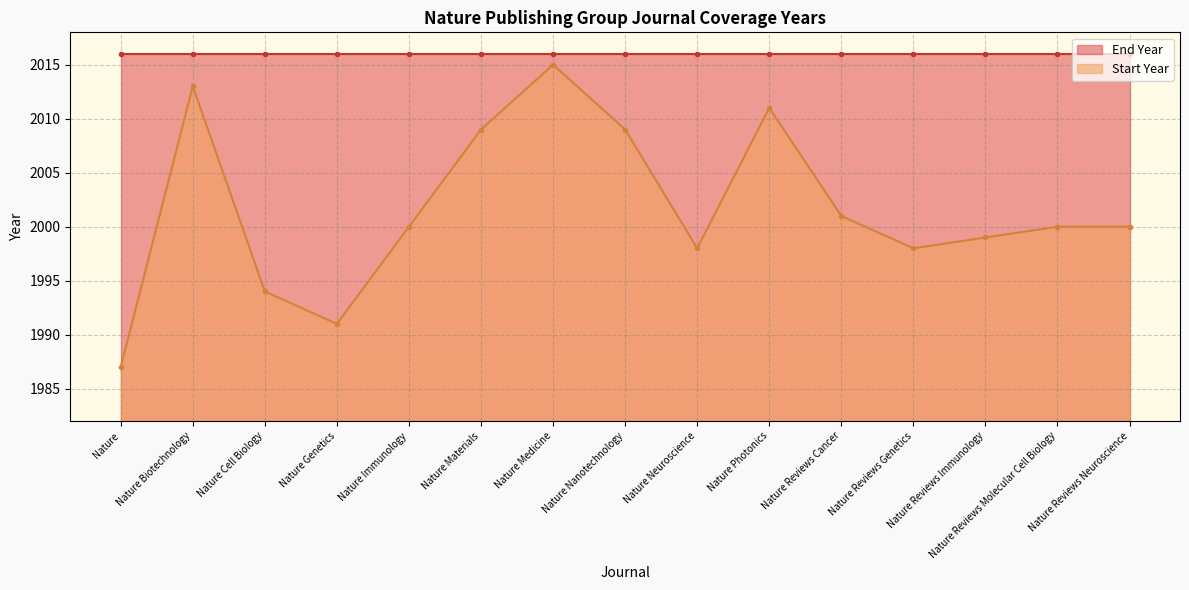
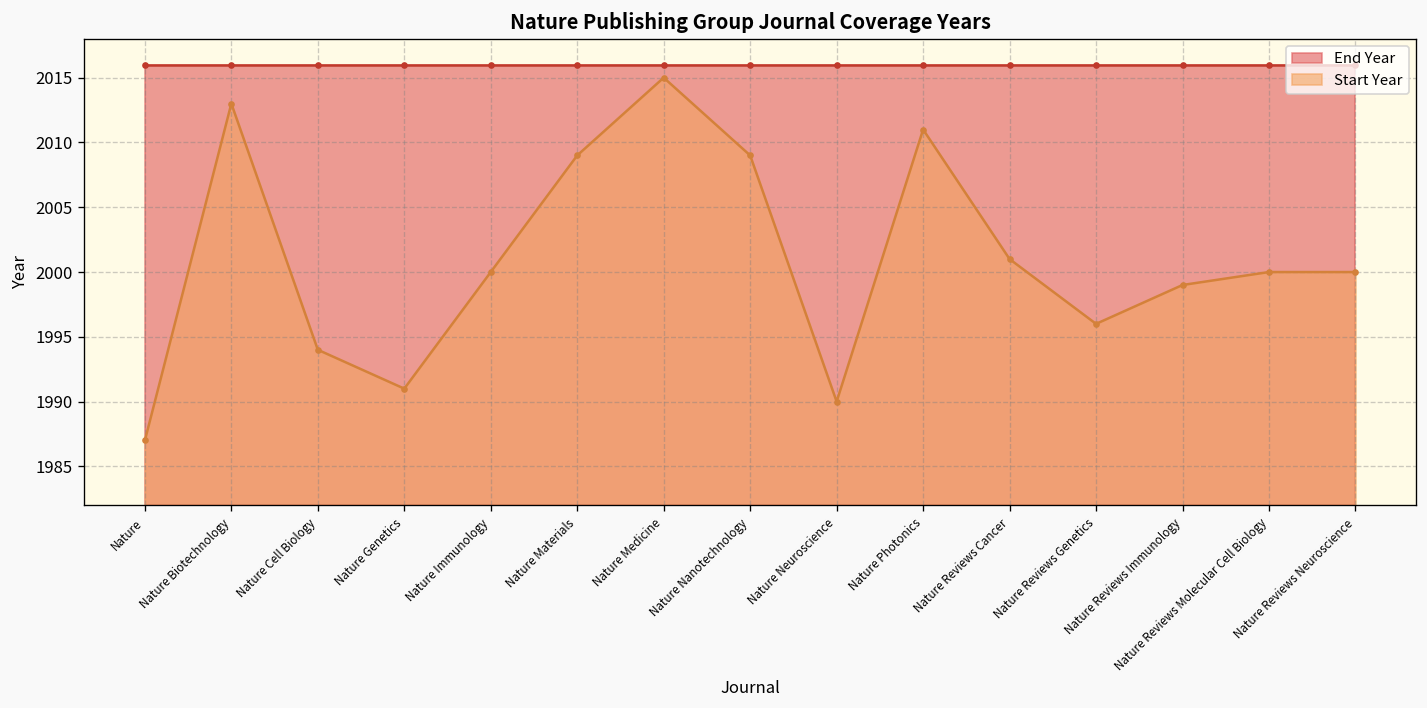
Start Year, Nature Neuroscience: 1998 -> 1990
Start Year, Nature Reviews Genetics: 1998 -> 1996
